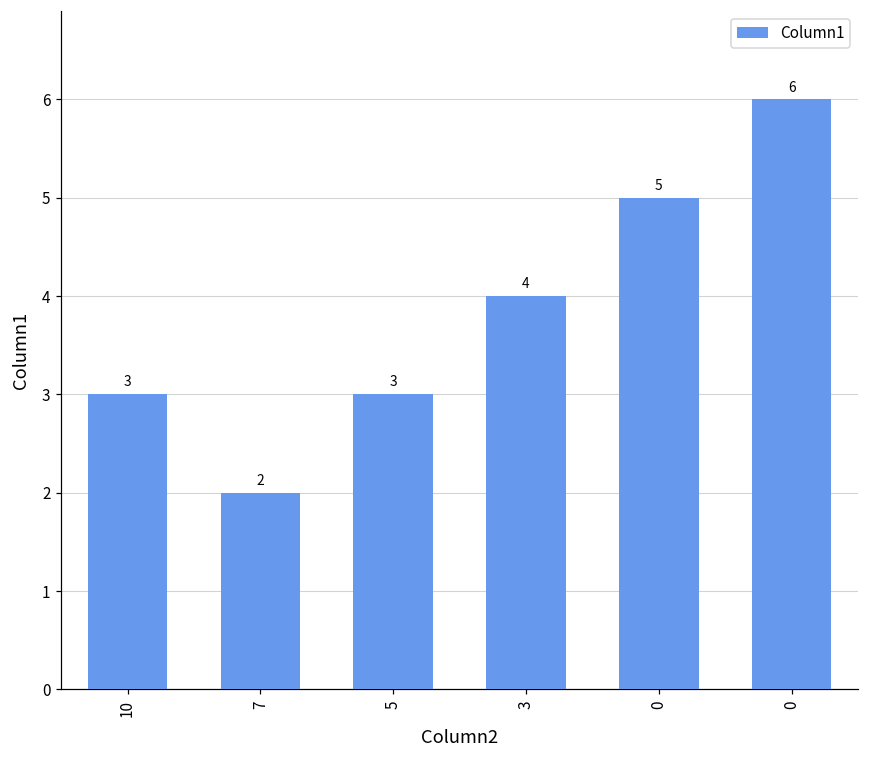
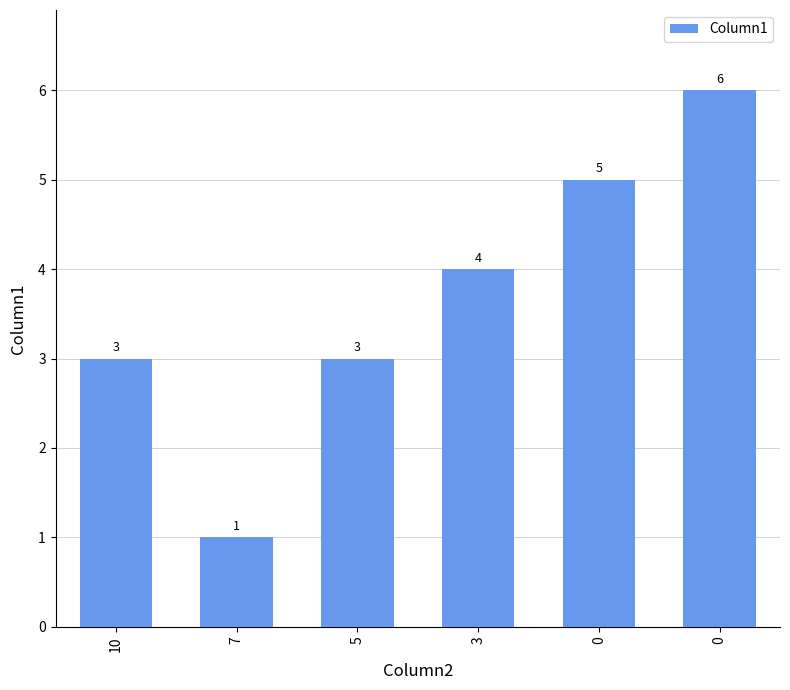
7: 2 -> 1
